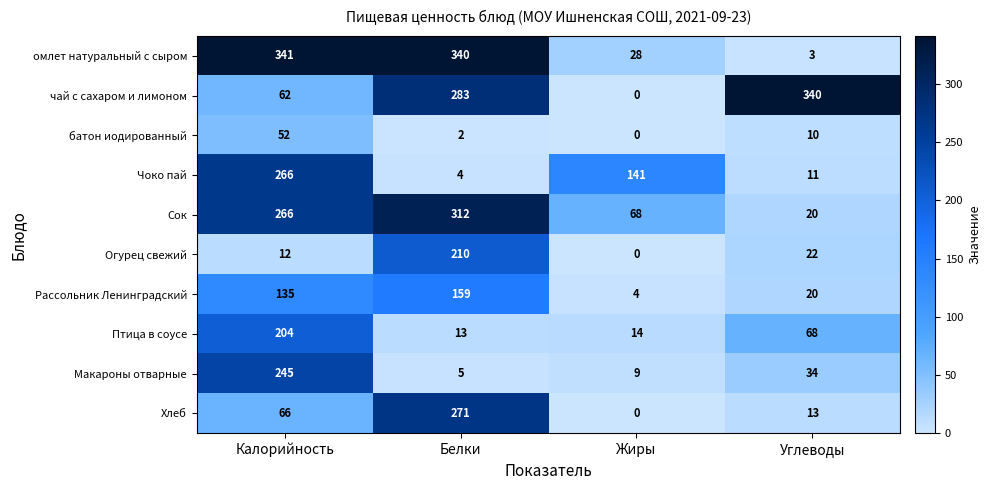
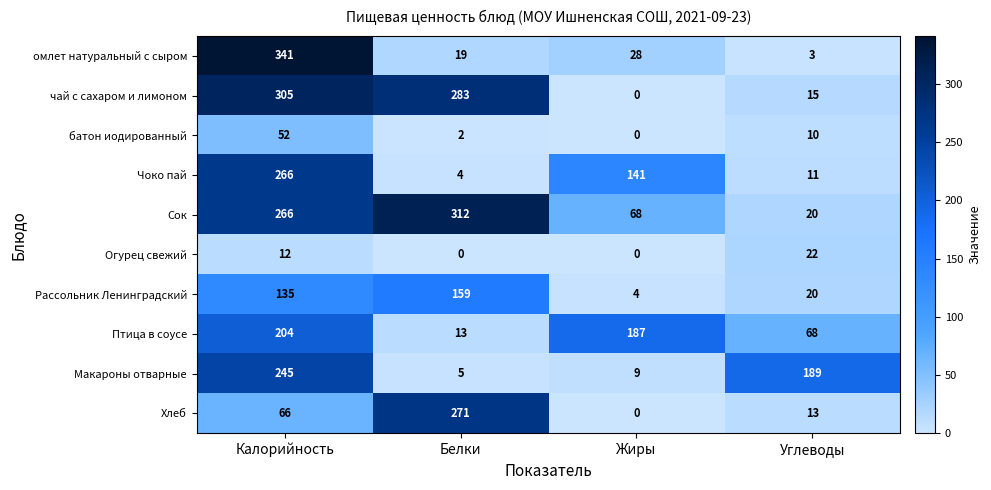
омлет натуральный с сыром, Белки: 340 -> 19
чай с сахаром и лимоном, Калорийность: 62 -> 305
чай с сахаром и лимоном, Углеводы: 340 -> 15
Огурец свежий, Белки: 210 -> 0
Птица в соусе, Жиры: 14 -> 187
Макароны отварные, Углеводы: 34 -> 189
